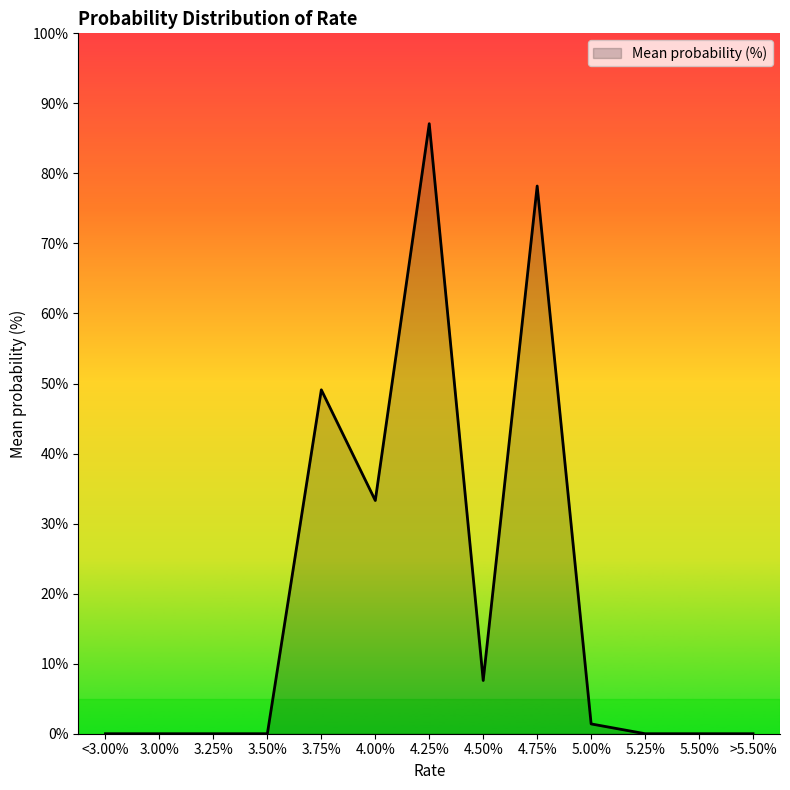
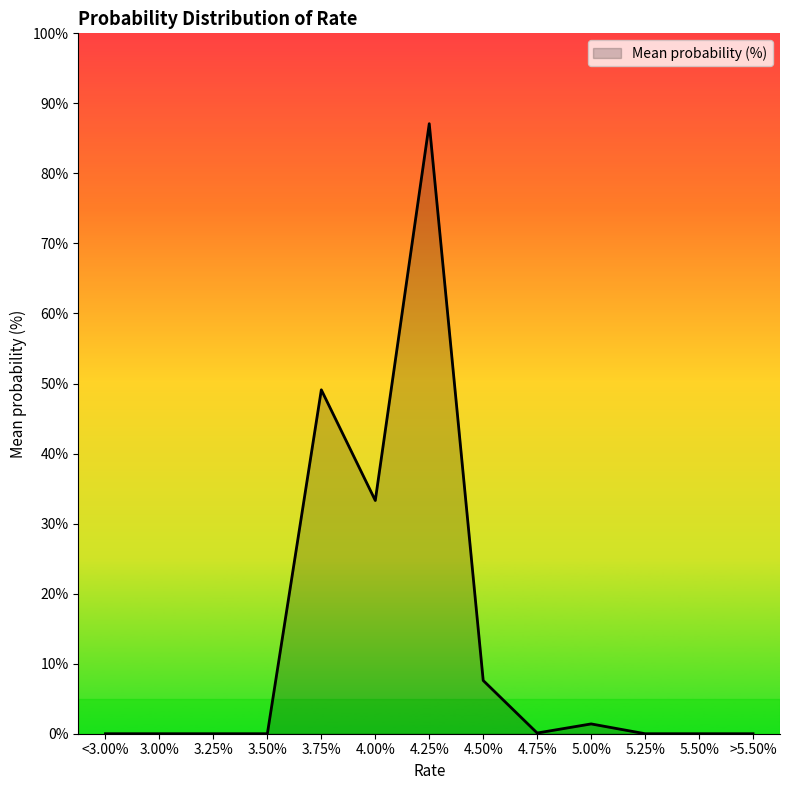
4.75%: 78% -> 0%
